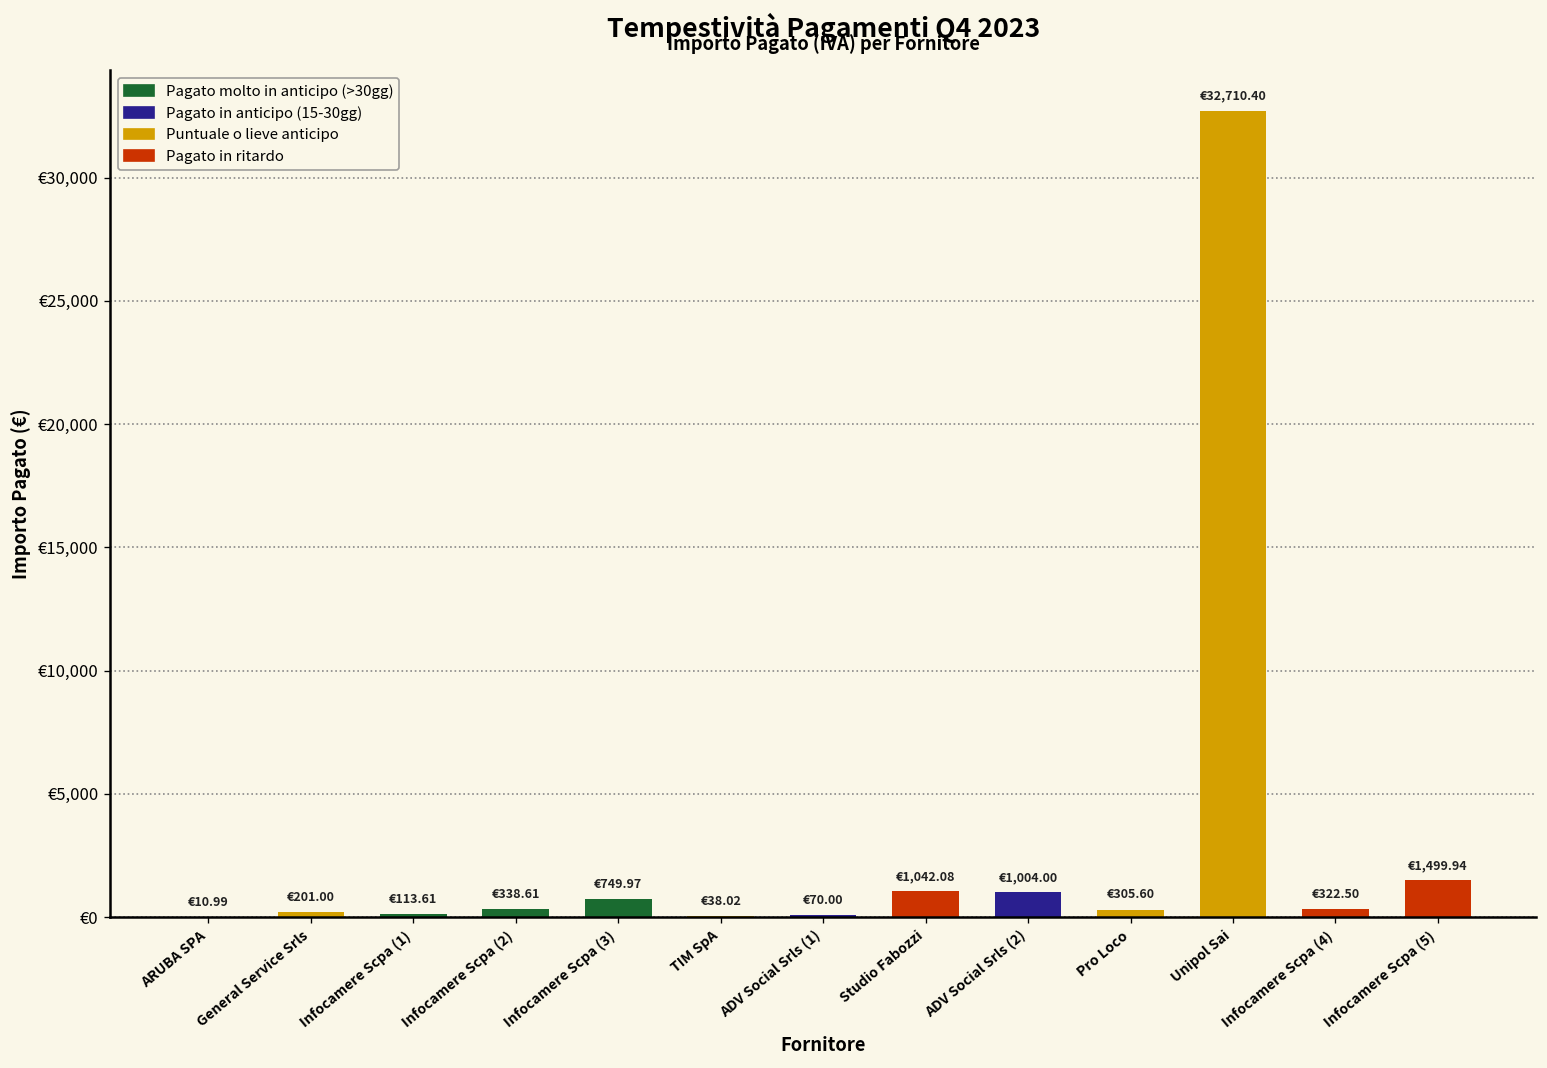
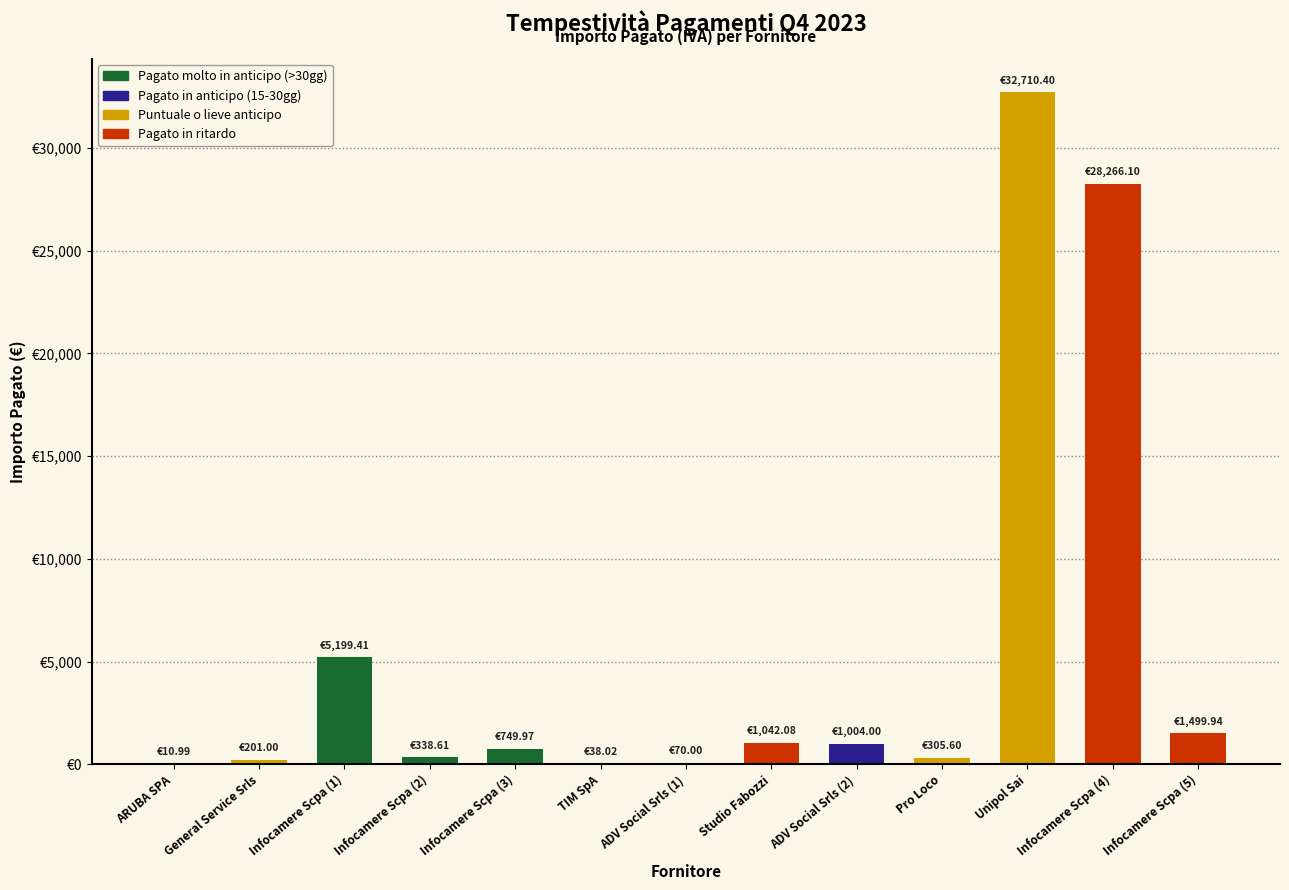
Infocamere Scpa (1): €113.61 -> €5,199.41
Infocamere Scpa (4): €322.50 -> €28,266.10
